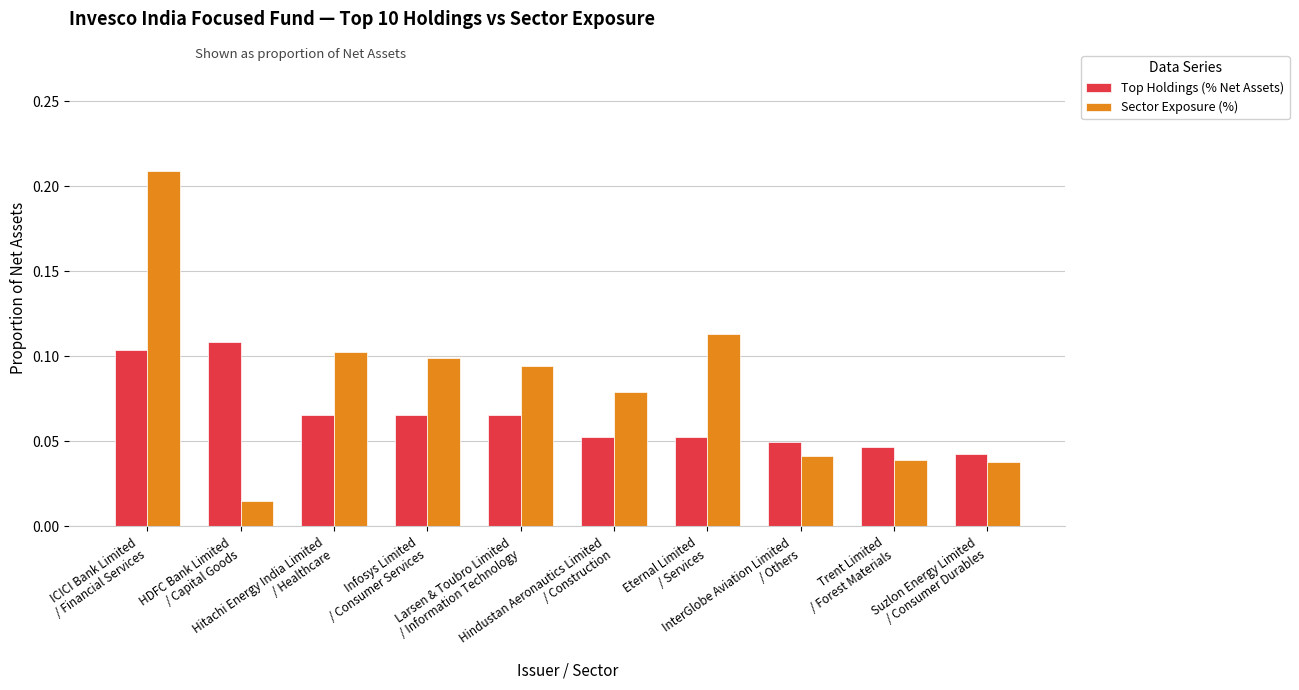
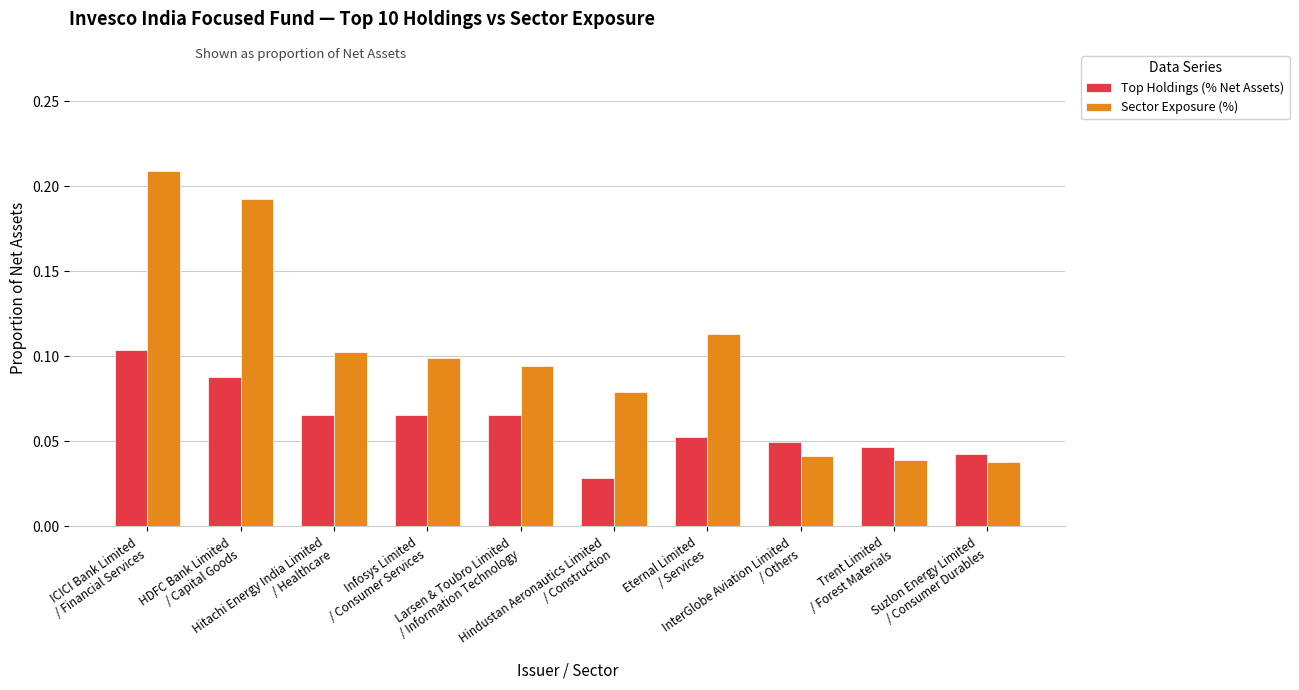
Top Holdings (% Net Assets), HDFC Bank Limited / Capital Goods: 0.108 -> 0.088
Sector Exposure (%), HDFC Bank Limited / Capital Goods: 0.015 -> 0.192
Top Holdings (% Net Assets), Hindustan Aeronautics Limited / Construction: 0.053 -> 0.029
